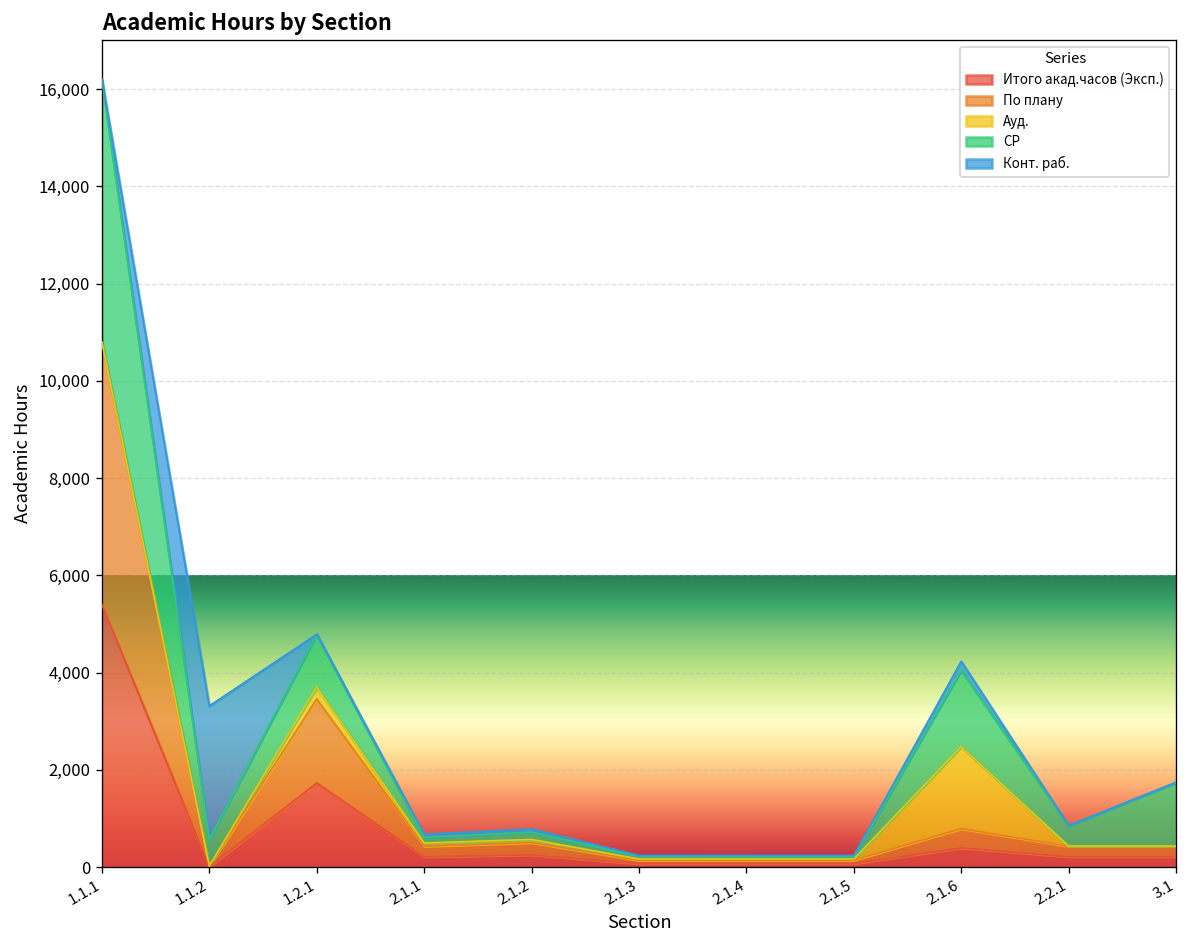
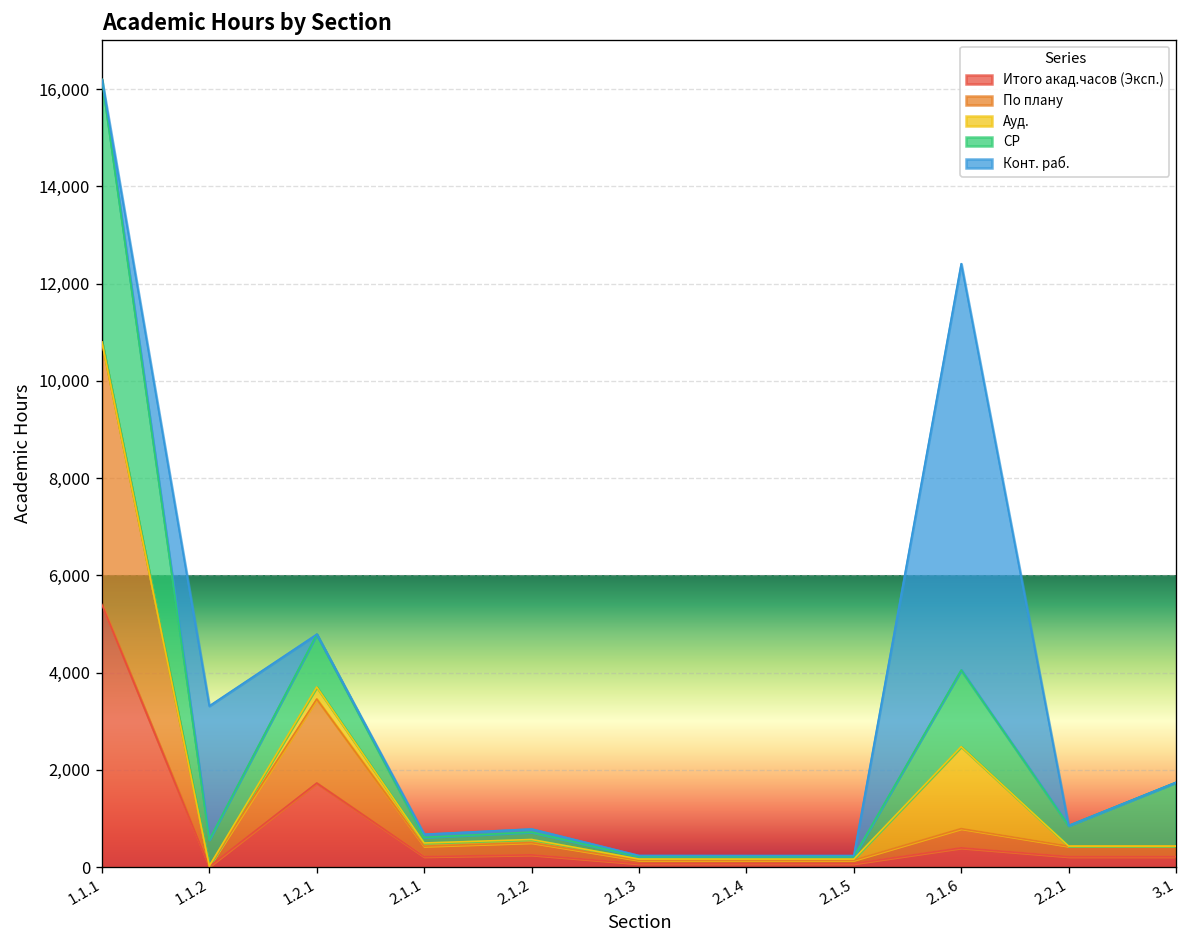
Конт. раб., 2.1.6: 200 -> 8,400
